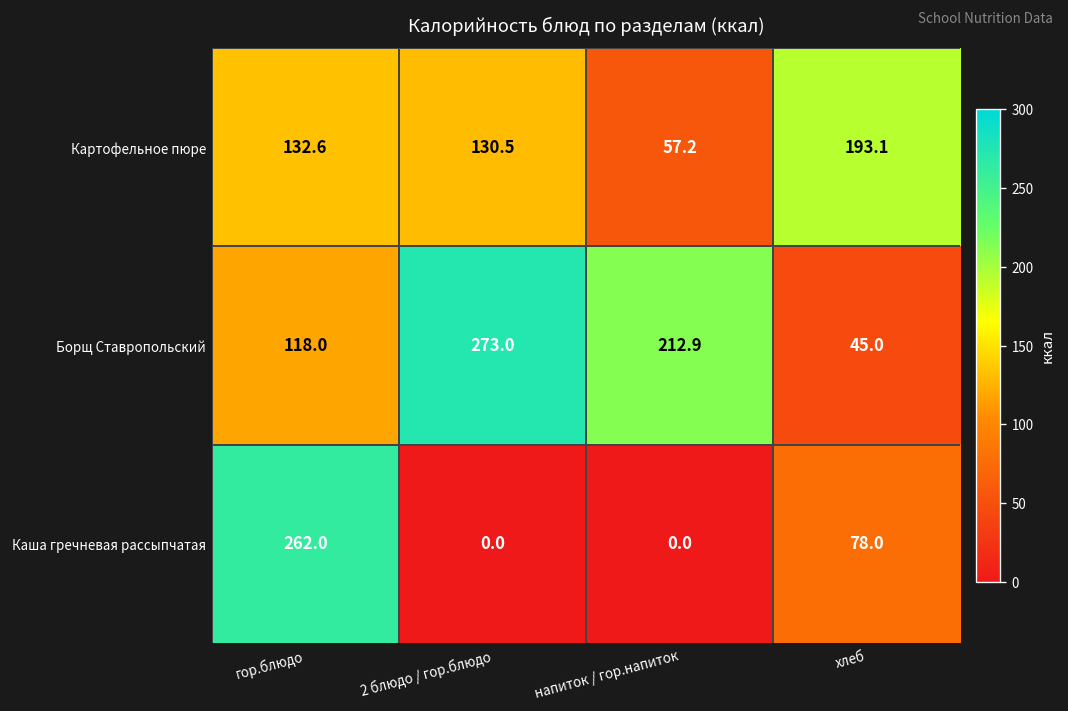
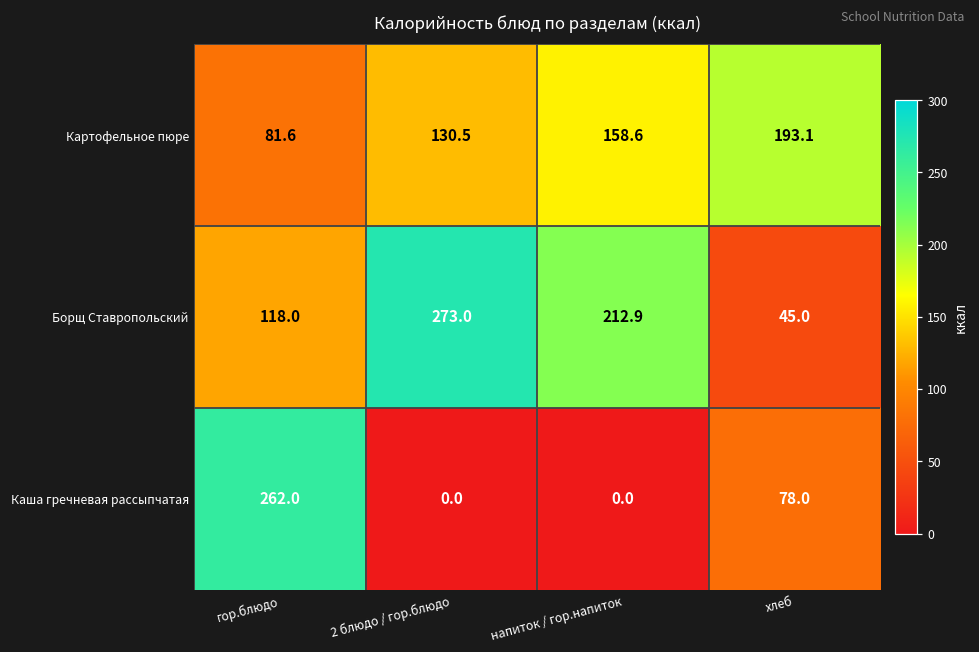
Картофельное пюре, гор.блюдо: 132.6 -> 81.6
Картофельное пюре, напиток / гор.напиток: 57.2 -> 158.6
